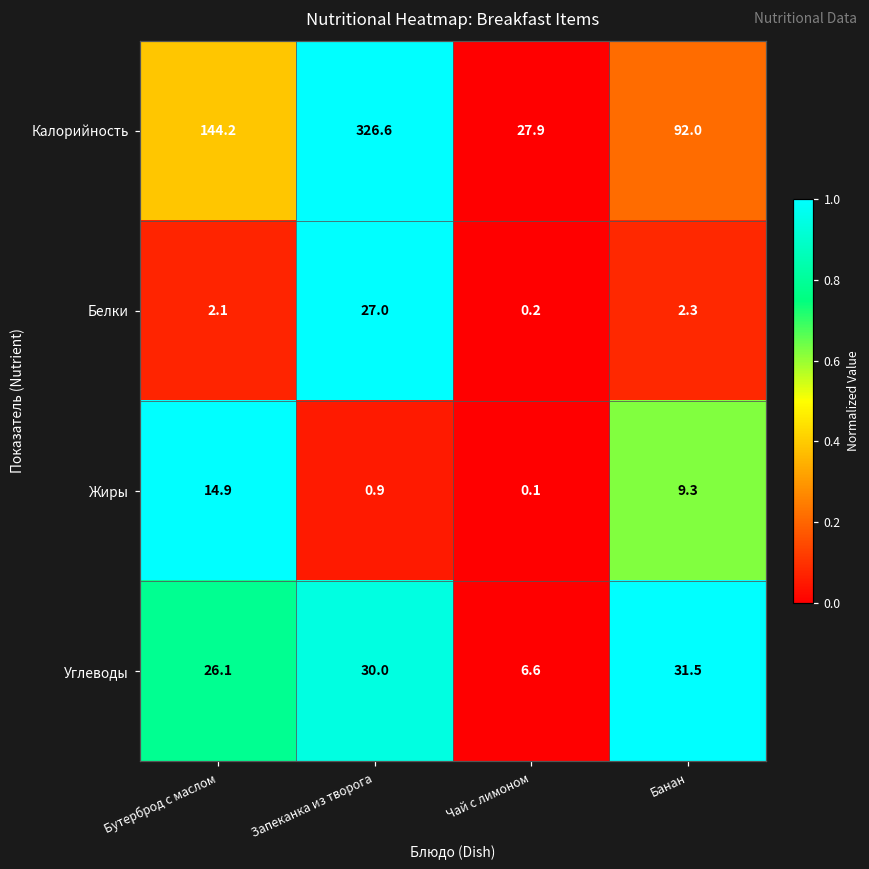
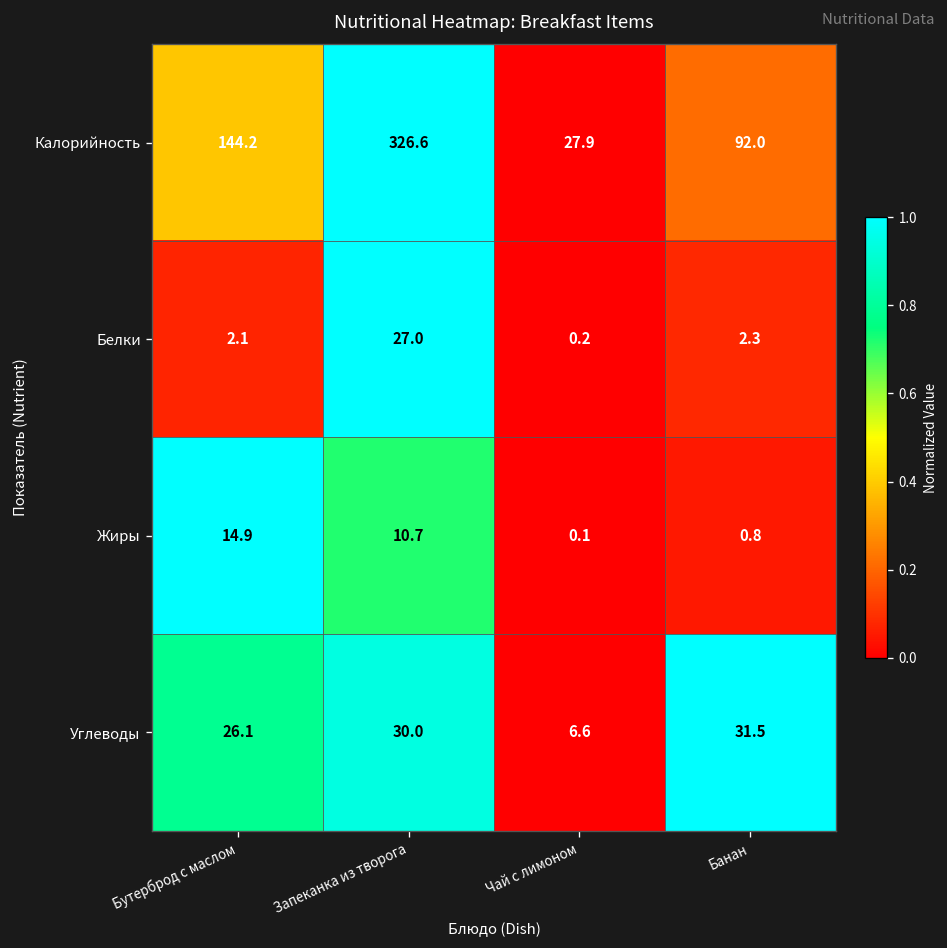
Жиры, Запеканка из творога: 0.9 -> 10.7
Жиры, Банан: 9.3 -> 0.8
